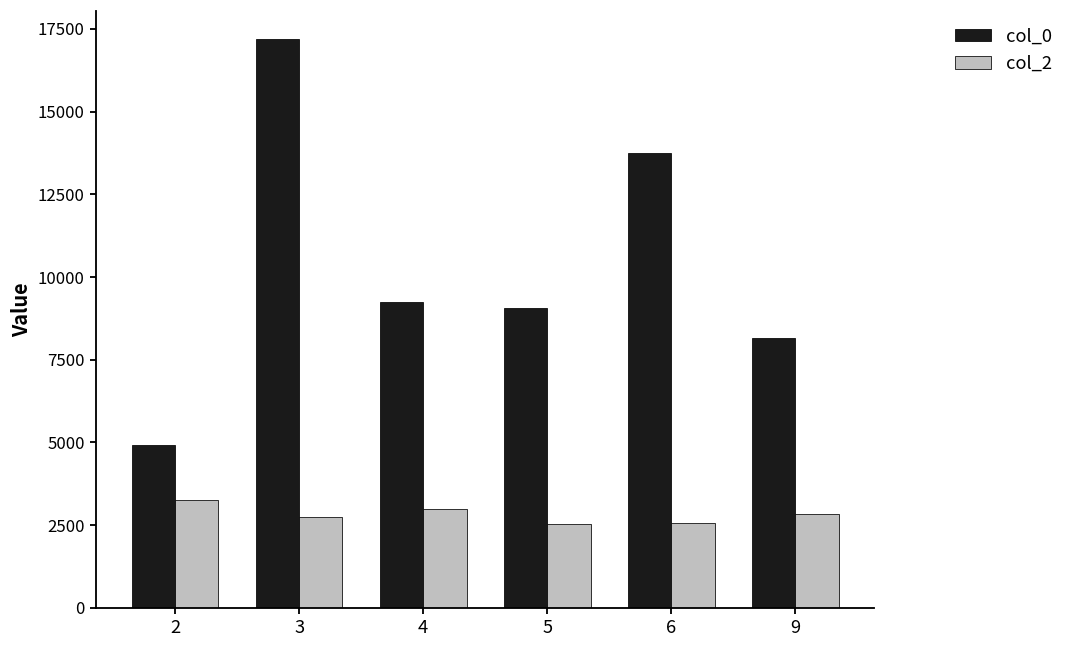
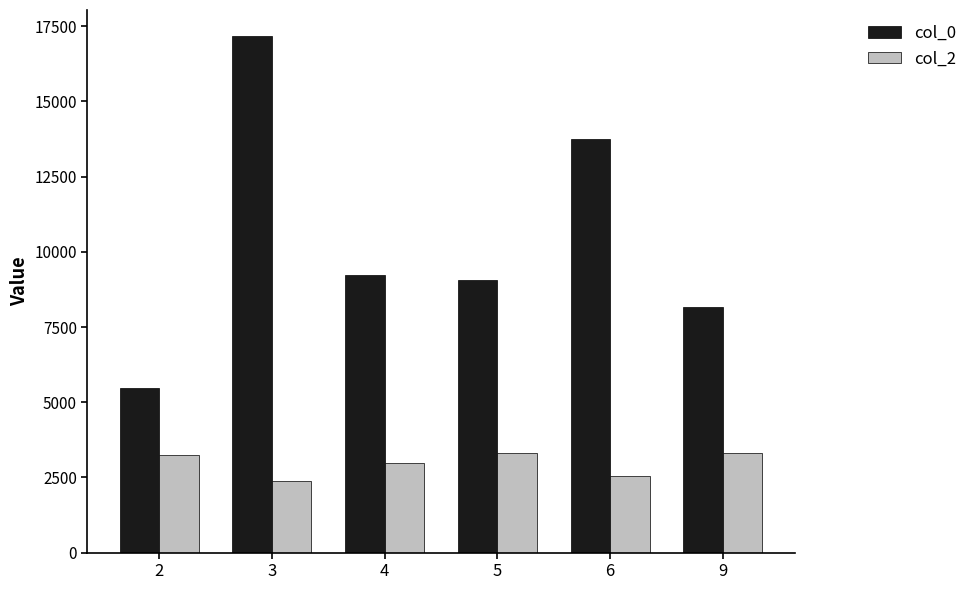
col_0, 2: 4900 -> 5500
col_2, 3: 2700 -> 2400
col_2, 5: 2500 -> 3300
col_2, 9: 2800 -> 3300
